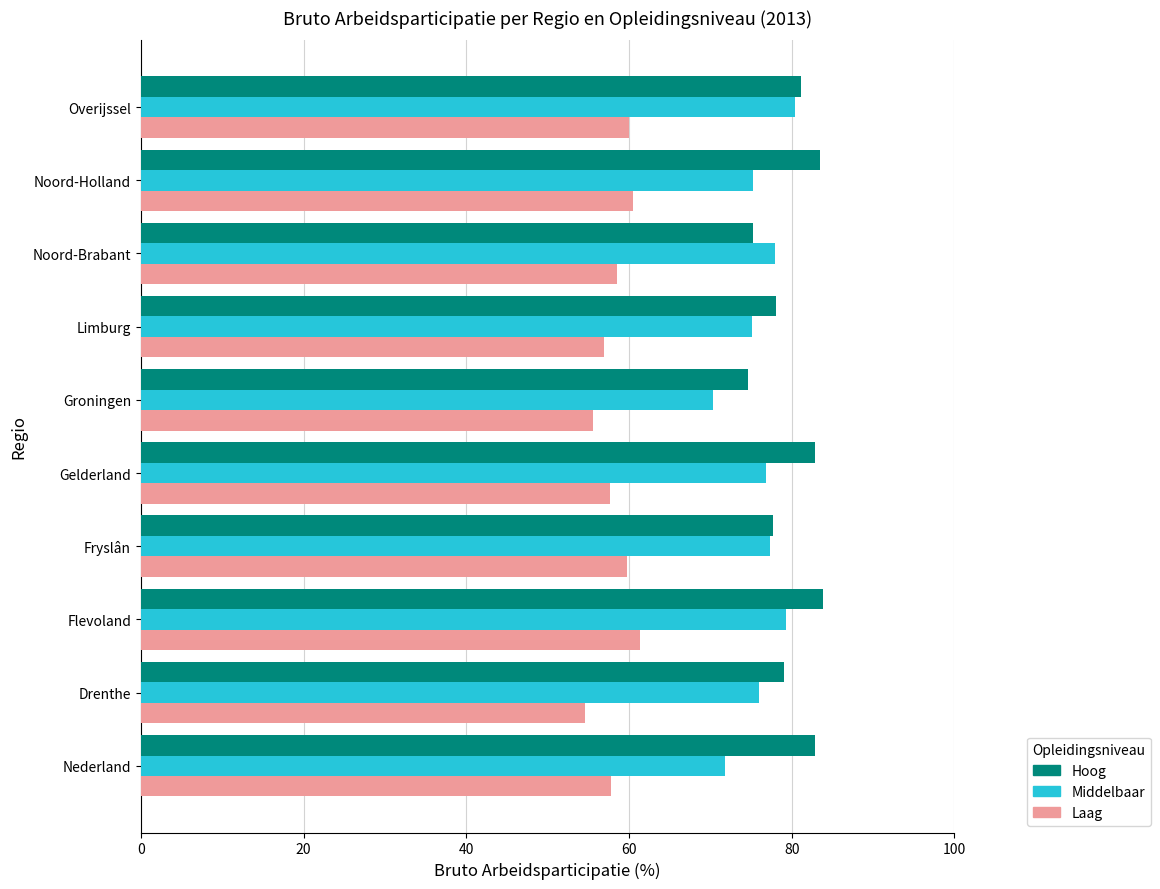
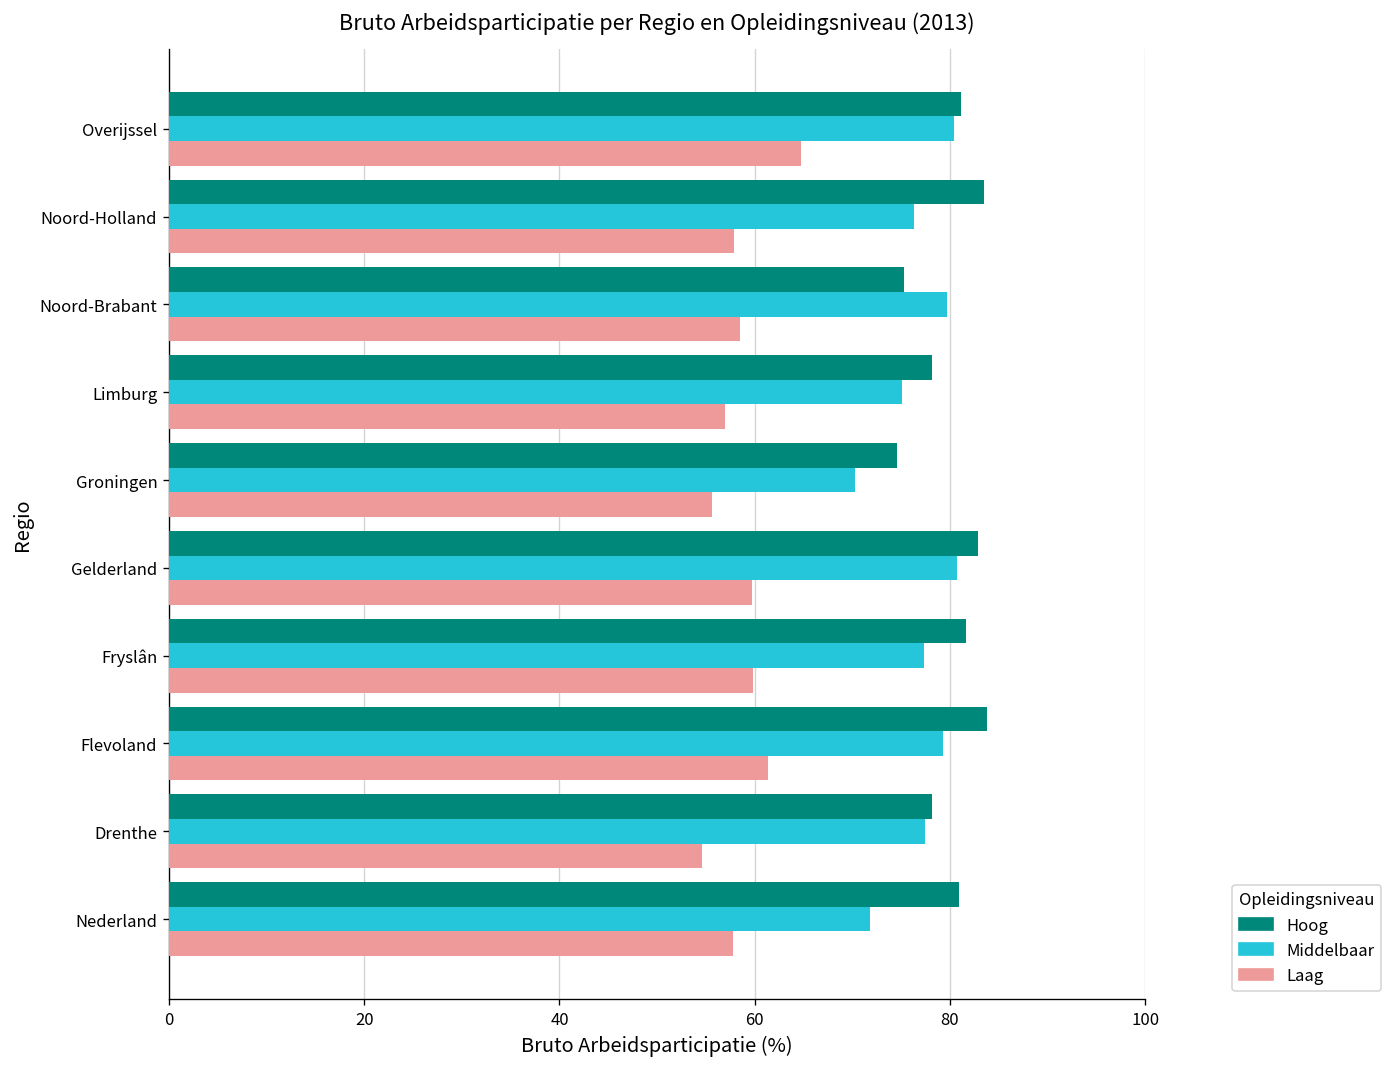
Laag, Overijssel: 60 -> 65
Middelbaar, Noord-Holland: 75 -> 76
Laag, Noord-Holland: 61 -> 58
Middelbaar, Noord-Brabant: 78 -> 80
Middelbaar, Gelderland: 77 -> 81
Laag, Gelderland: 58 -> 60
Hoog, Fryslân: 78 -> 82
Hoog, Drenthe: 79 -> 78
Middelbaar, Drenthe: 76 -> 77
Hoog, Nederland: 83 -> 81
